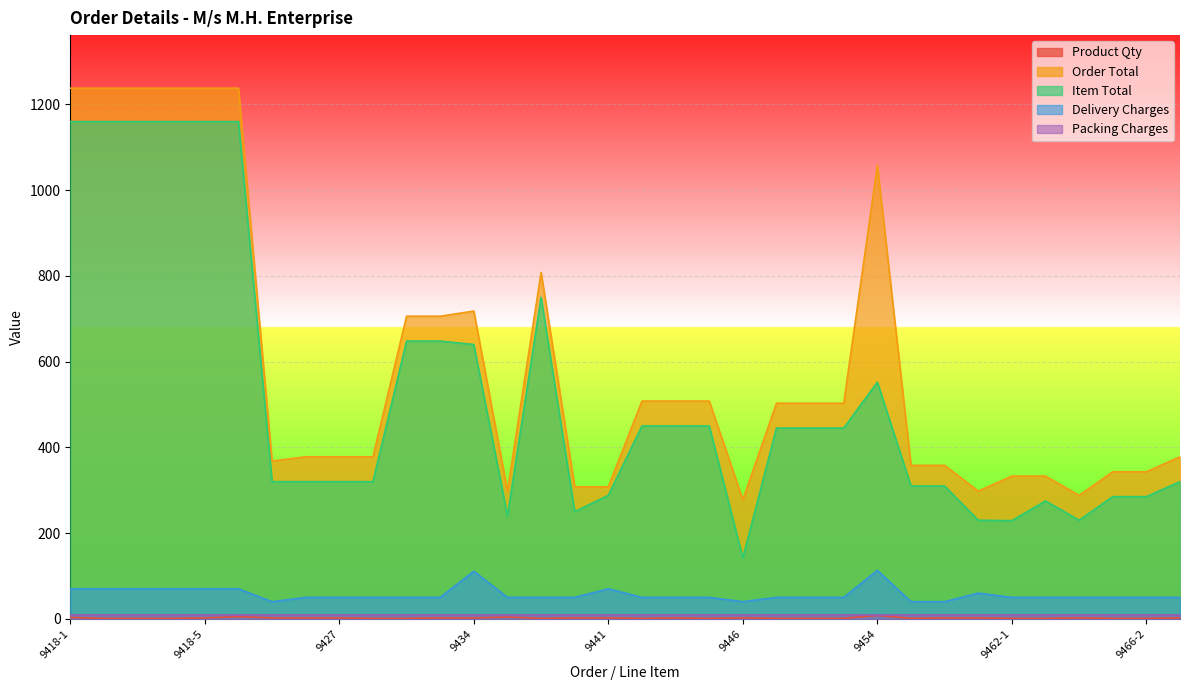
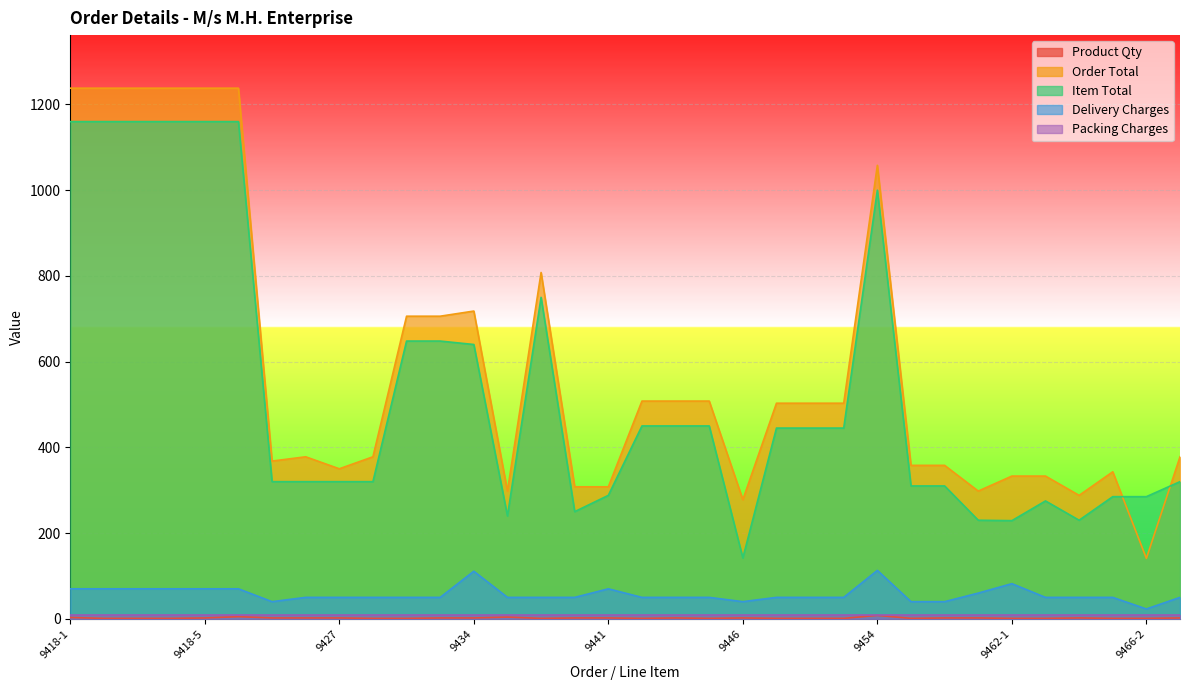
Order Total, 9427: 380 -> 350
Item Total, 9454: 550 -> 1000
Delivery Charges, 9462-1: 50 -> 80
Order Total, 9466-2: 340 -> 140
Delivery Charges, 9466-2: 50 -> 20
